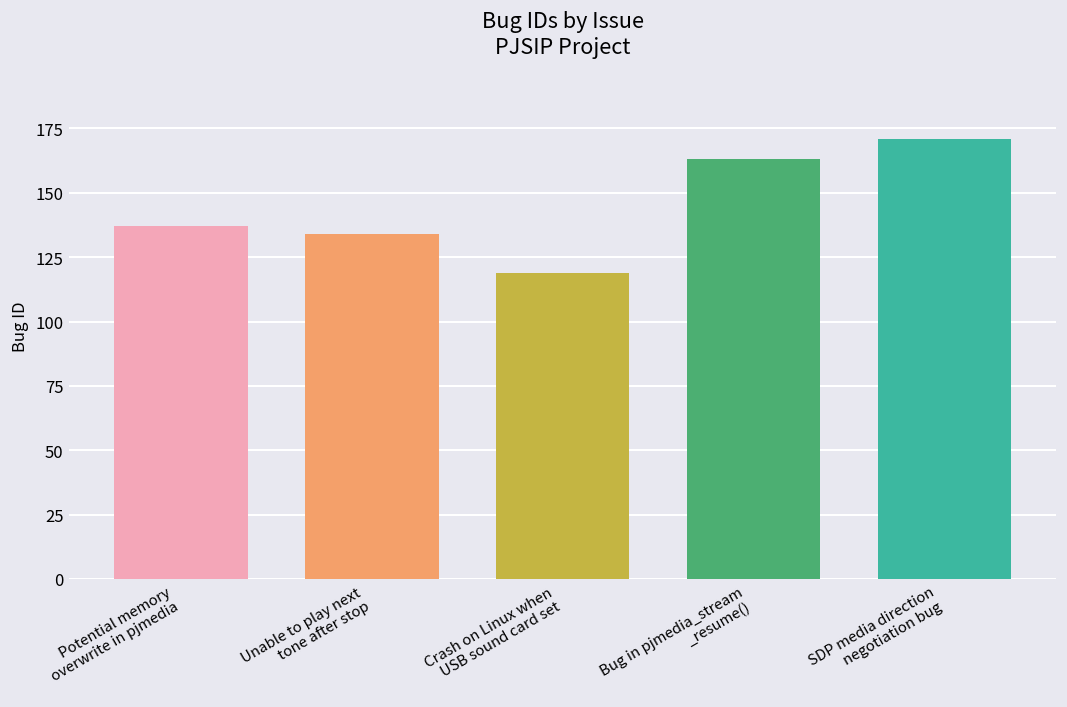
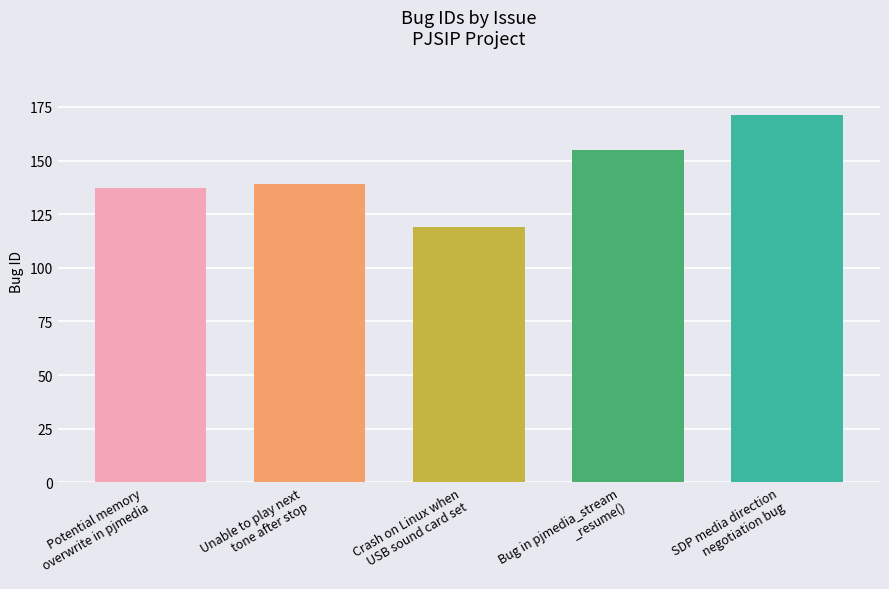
Unable to play next tone after stop: 134 -> 139
Bug in pjmedia_stream _resume(): 163 -> 155
